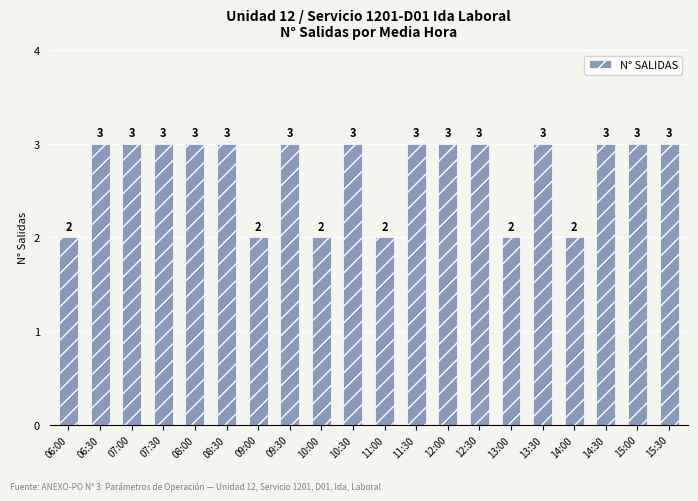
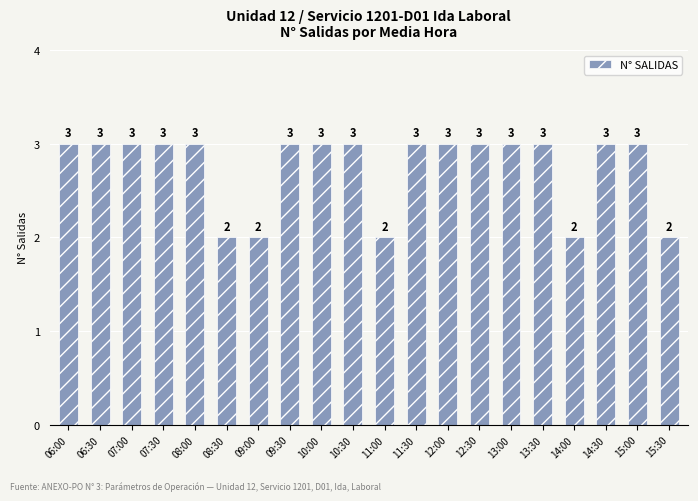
06:00: 2 -> 3
08:30: 3 -> 2
10:00: 2 -> 3
13:00: 2 -> 3
15:30: 3 -> 2
